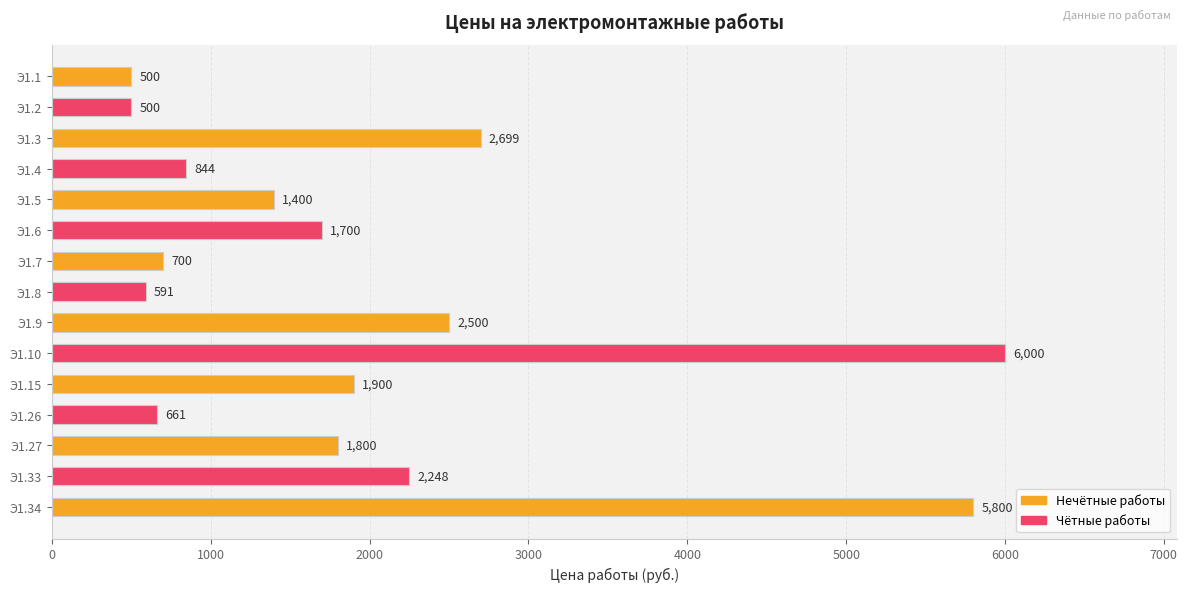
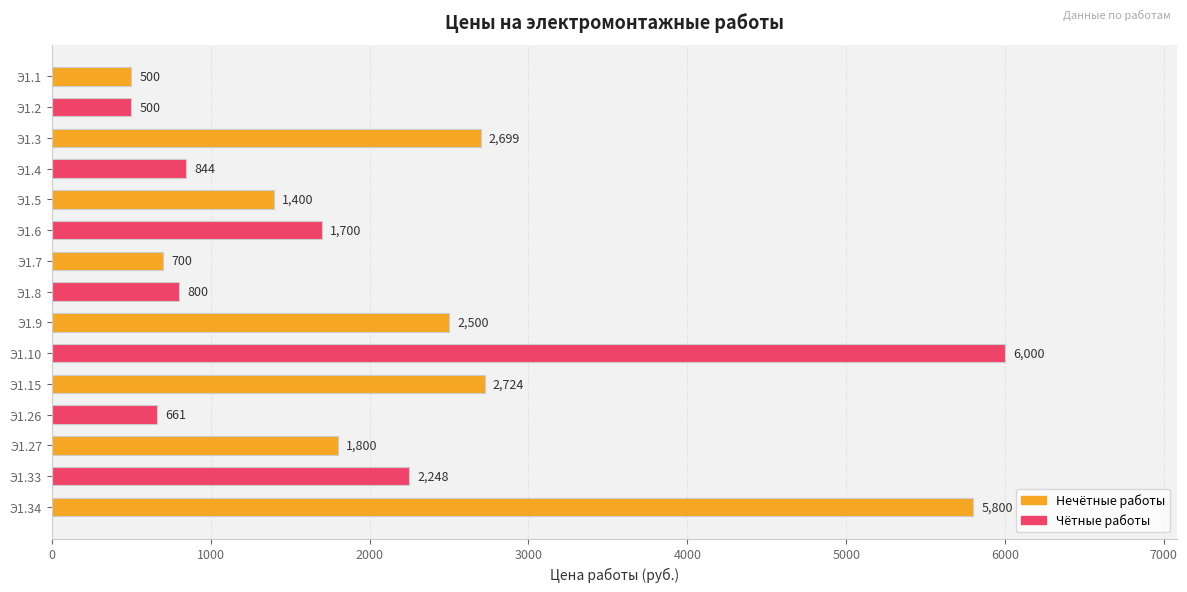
Э1.8: 591 -> 800
Э1.15: 1,900 -> 2,724
